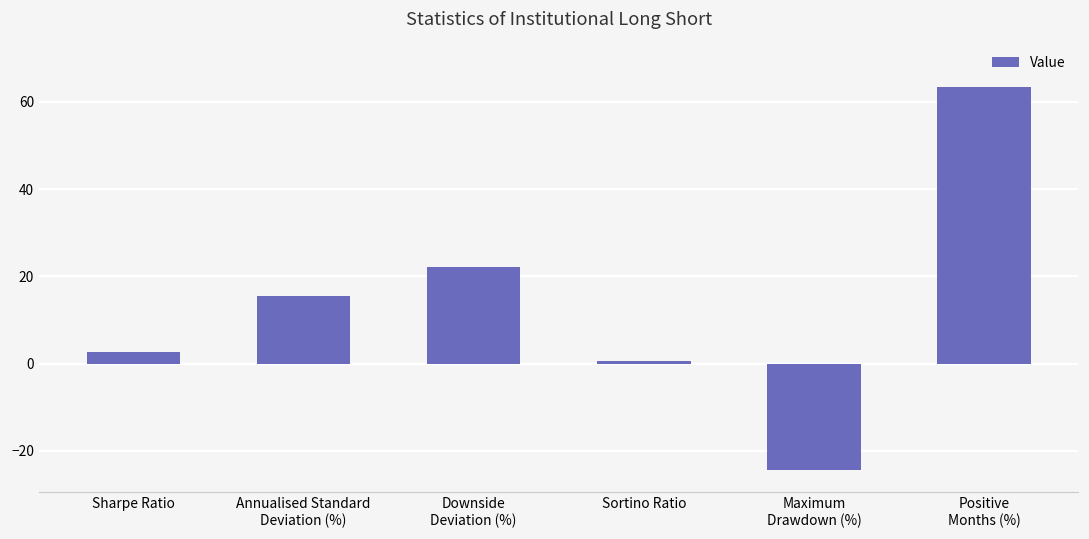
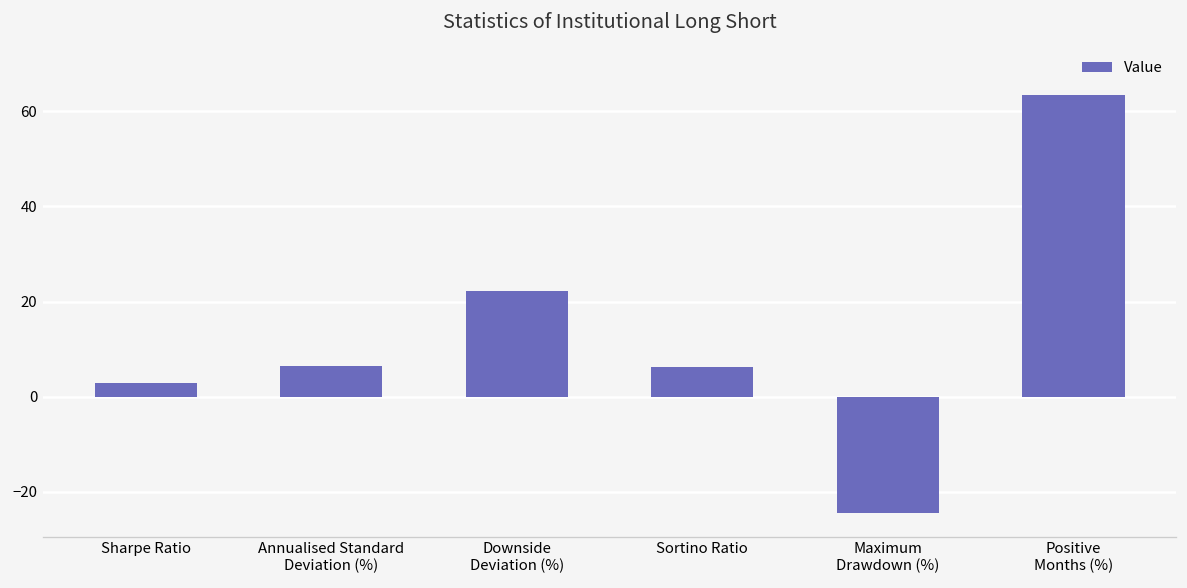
Annualised Standard Deviation (%): 15 -> 6
Sortino Ratio: 1 -> 6
